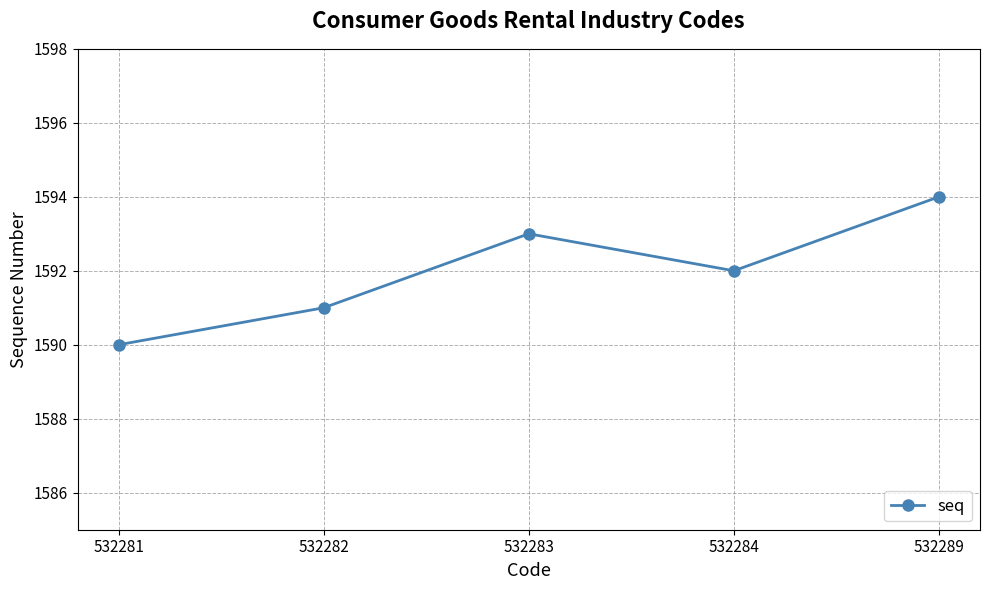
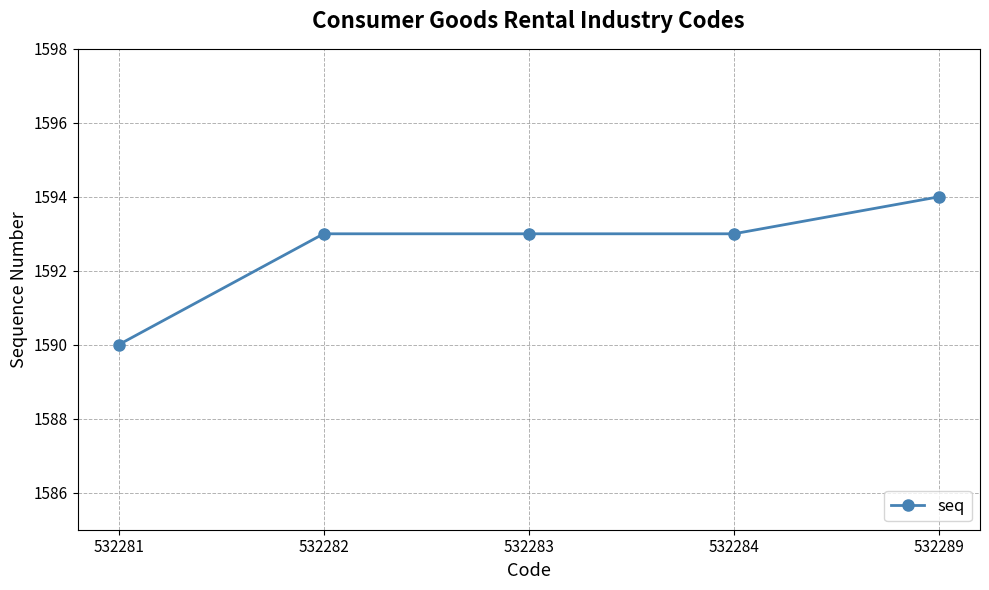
532282: 1591 -> 1593
532284: 1592 -> 1593
